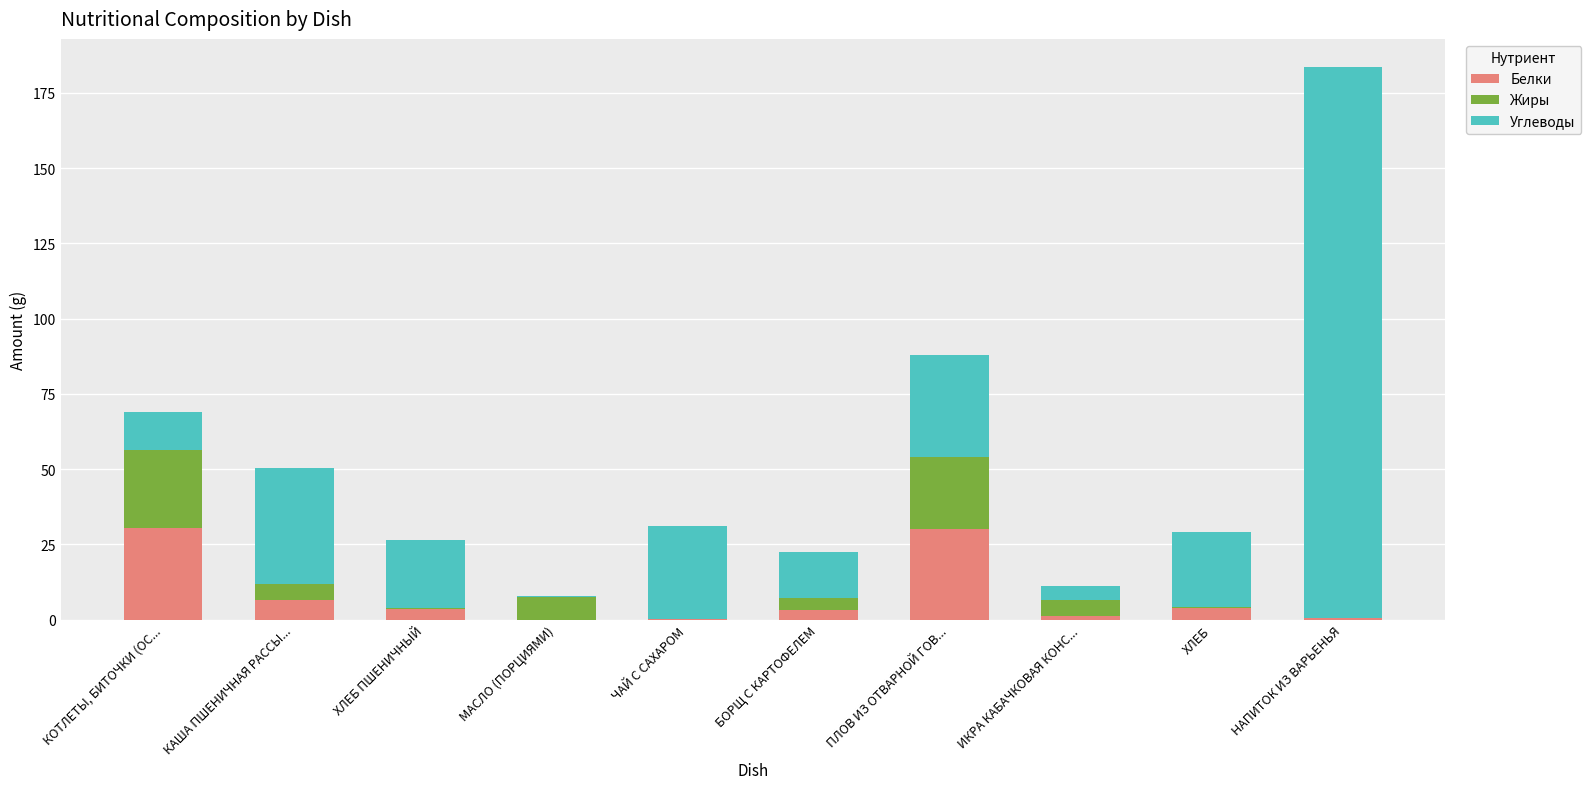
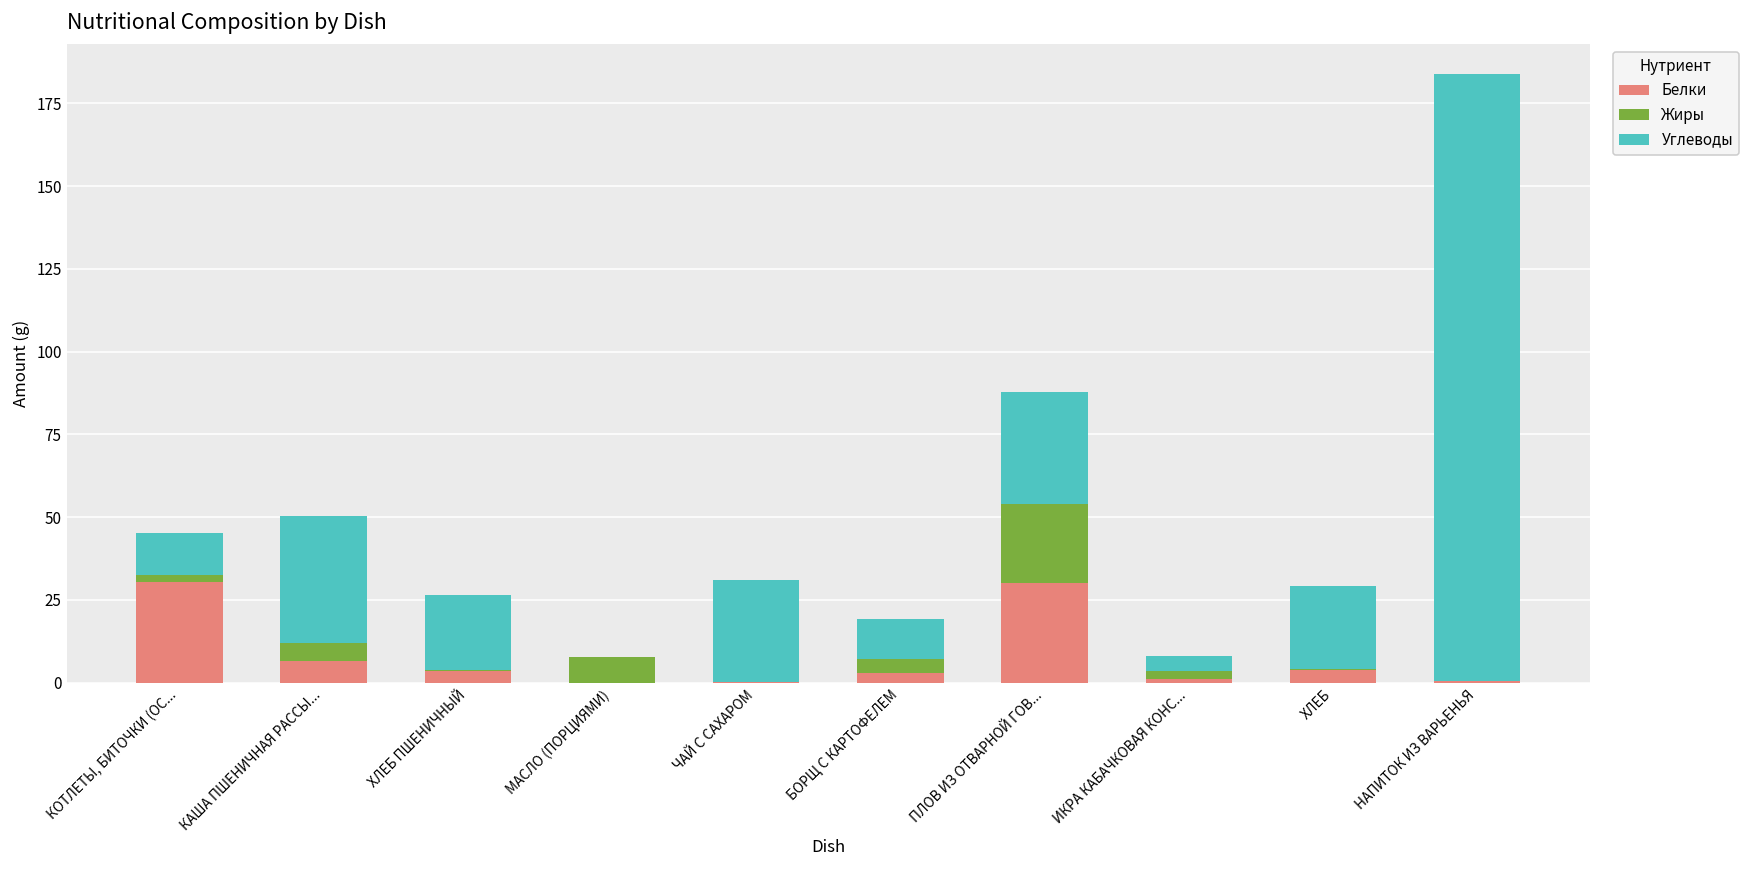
Жиры, КОТЛЕТЫ, БИТОЧКИ (ОС...: 26 -> 2
Углеводы, БОРЩ С КАРТОФЕЛЕМ: 15 -> 12
Жиры, ИКРА КАБАЧКОВАЯ КОНС...: 5 -> 2
